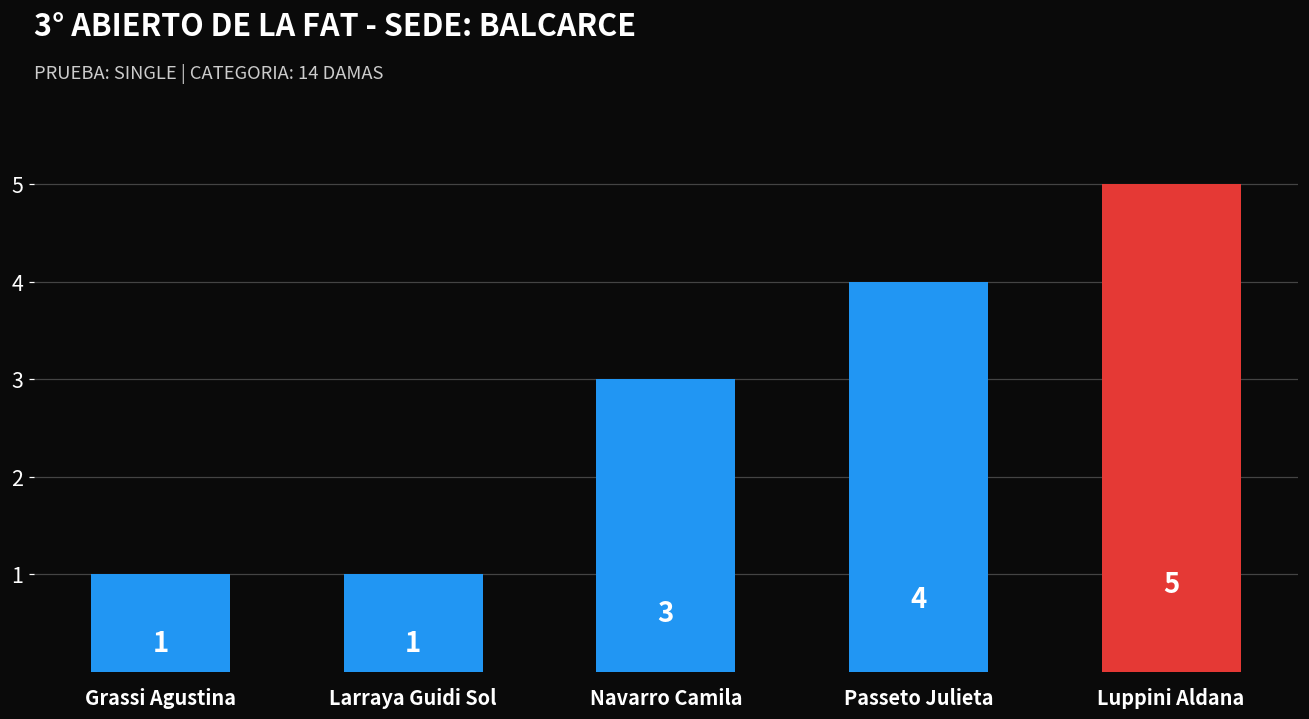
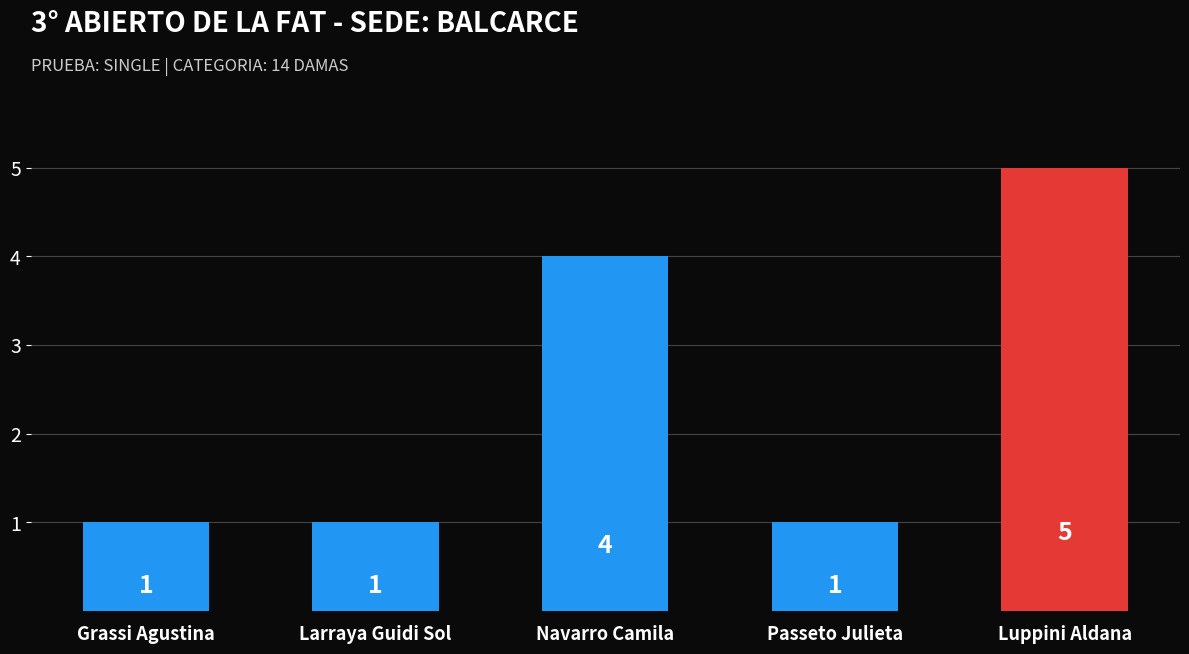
Navarro Camila: 3 -> 4
Passeto Julieta: 4 -> 1
